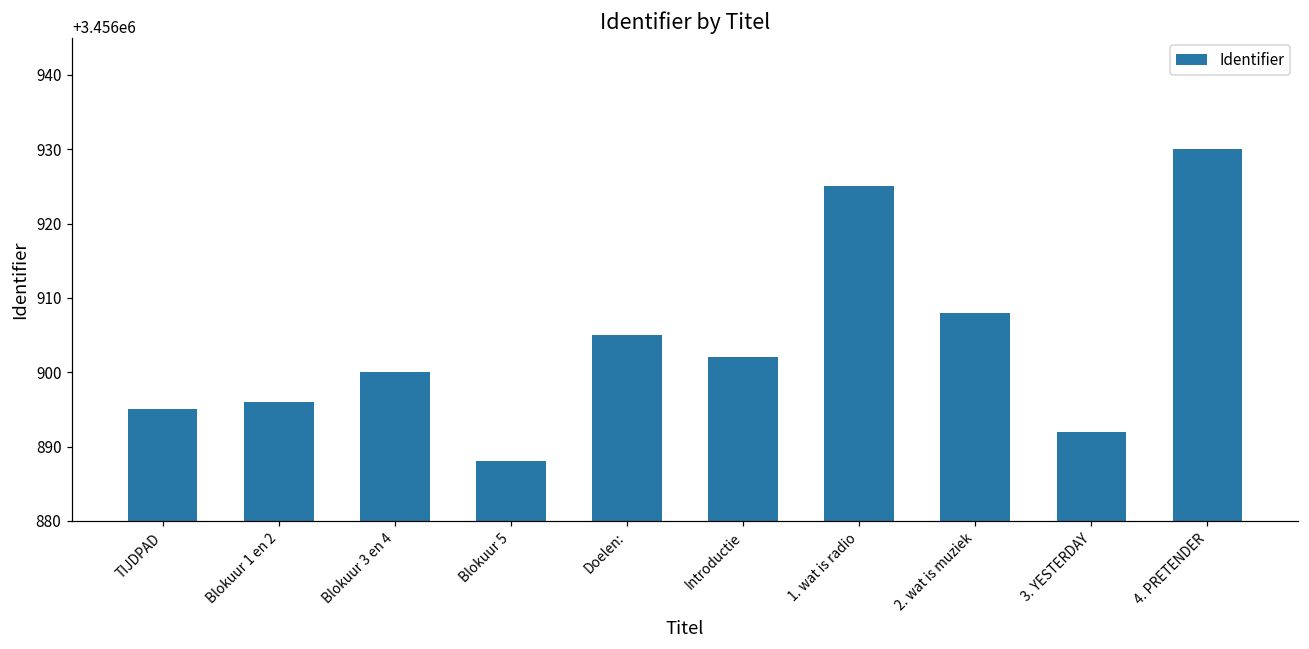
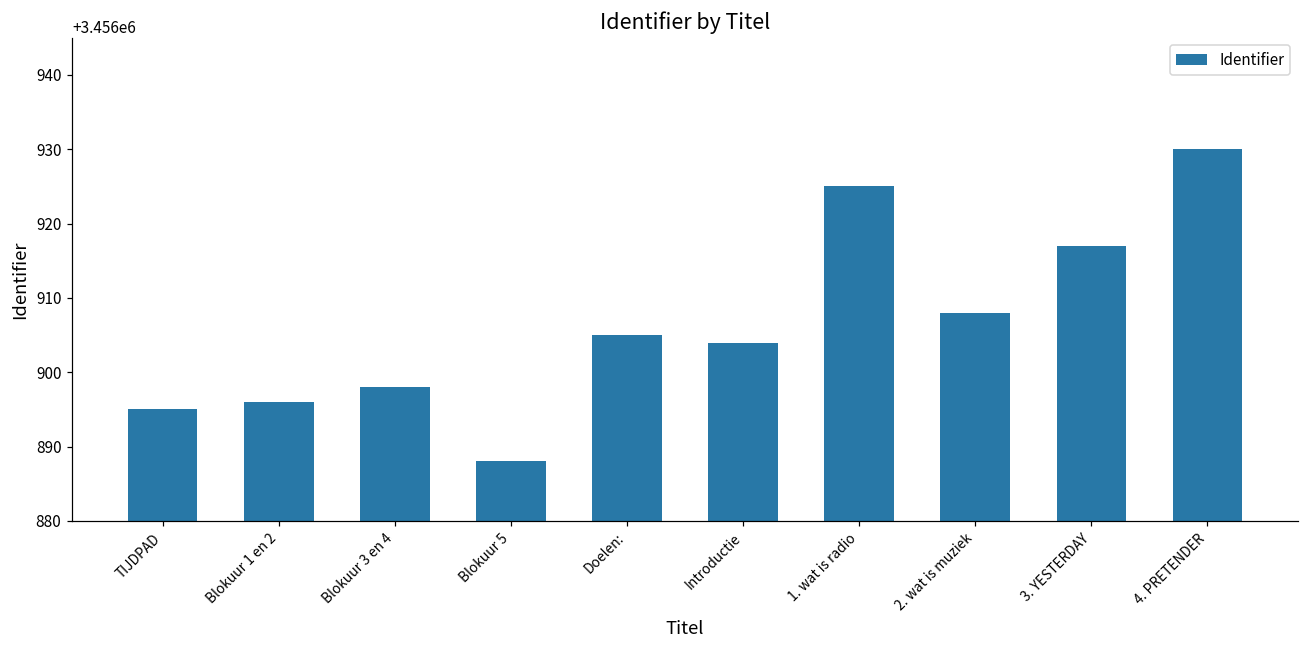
Blokuur 3 en 4: 3456900 -> 3456898
Introductie: 3456902 -> 3456904
3. YESTERDAY: 3456892 -> 3456917
